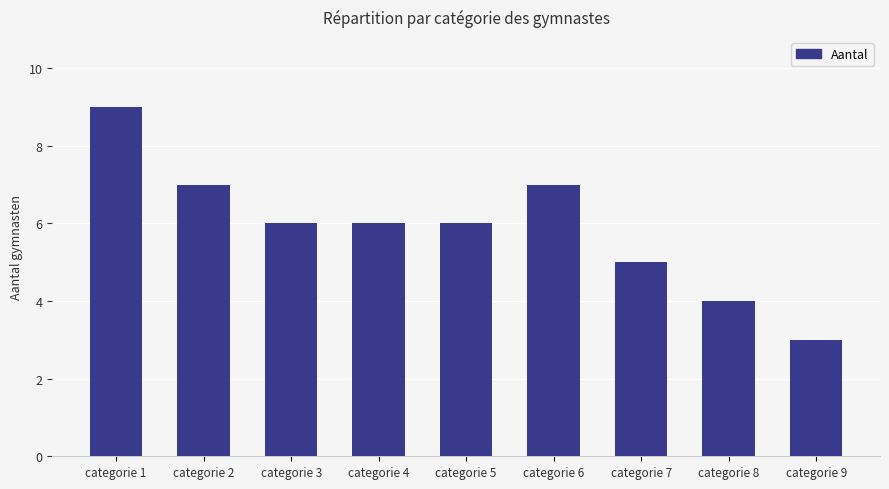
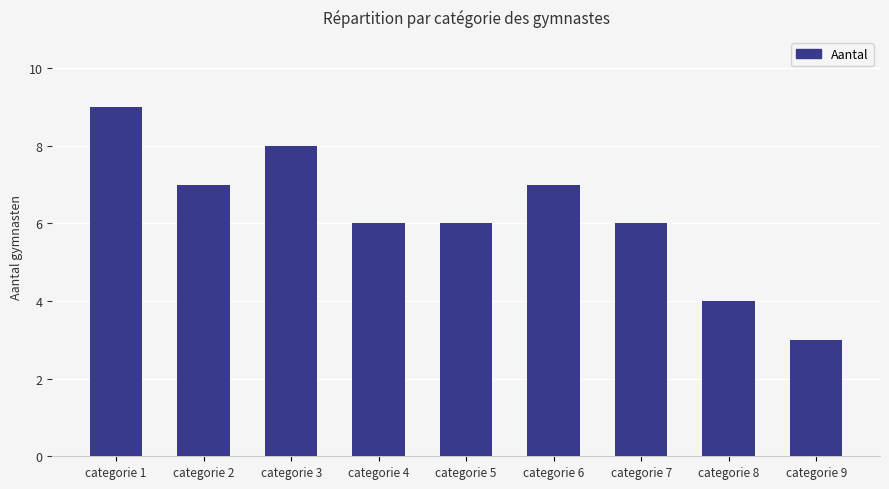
categorie 3: 6 -> 8
categorie 7: 5 -> 6
